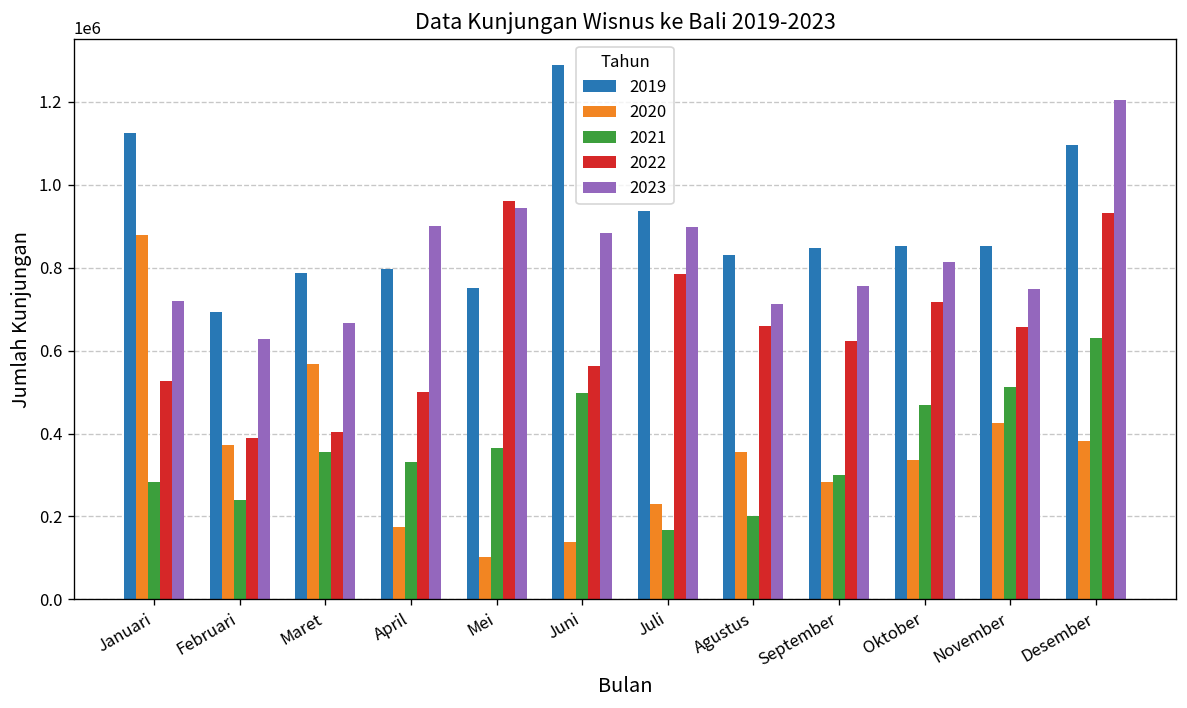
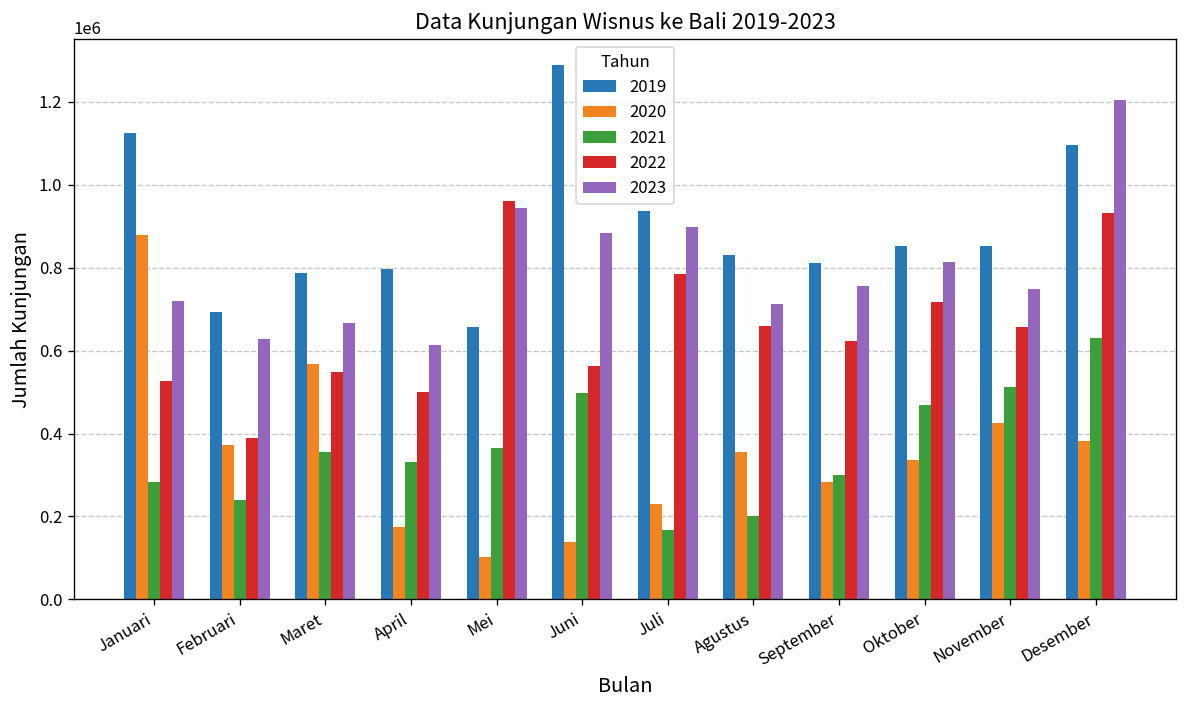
2022, Maret: 400000 -> 550000
2023, April: 900000 -> 610000
2019, Mei: 750000 -> 660000
2019, September: 850000 -> 810000
